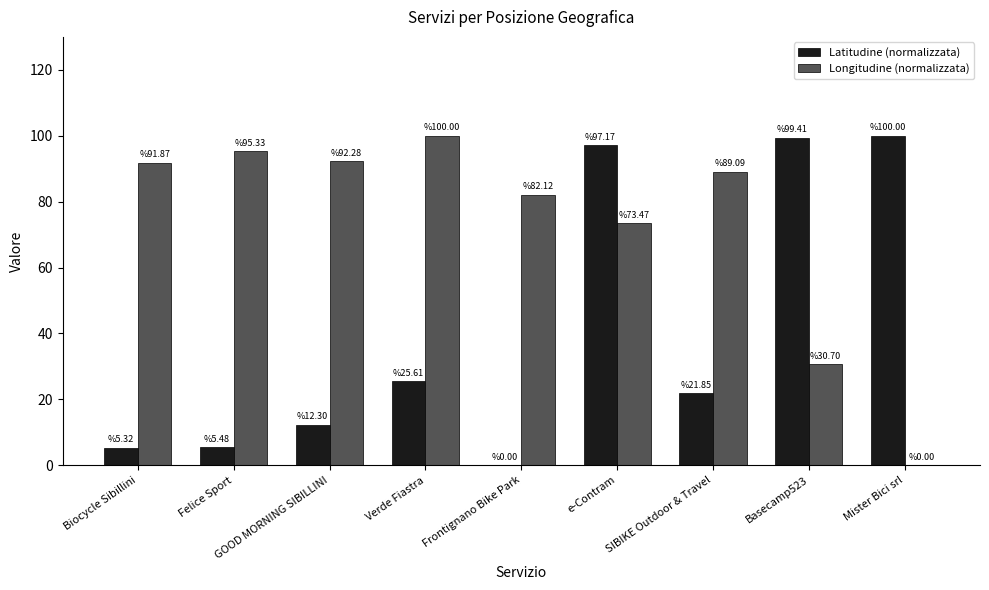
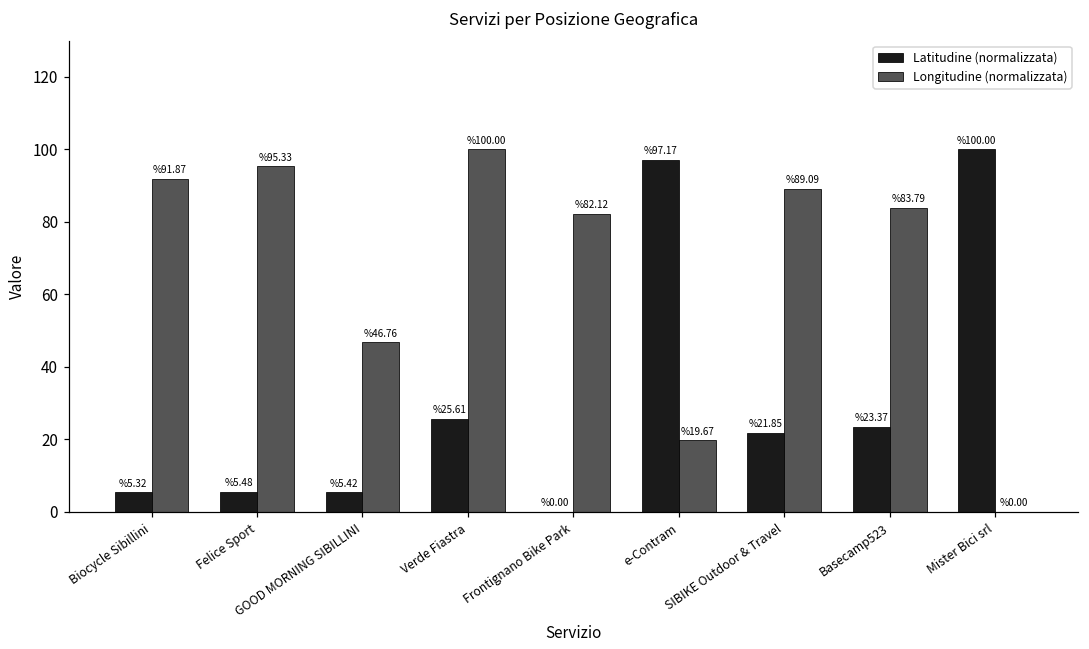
Latitudine (normalizzata), GOOD MORNING SIBILLINI: 12.30 -> 5.42
Longitudine (normalizzata), GOOD MORNING SIBILLINI: 92.28 -> 46.76
Longitudine (normalizzata), e-Contram: 73.47 -> 19.67
Latitudine (normalizzata), Basecamp523: 99.41 -> 23.37
Longitudine (normalizzata), Basecamp523: 30.70 -> 83.79
